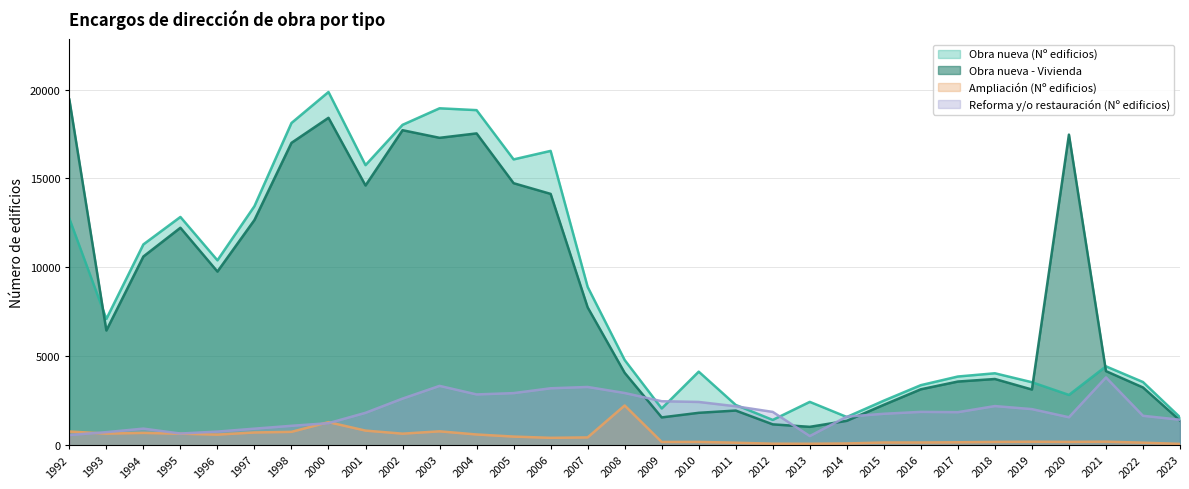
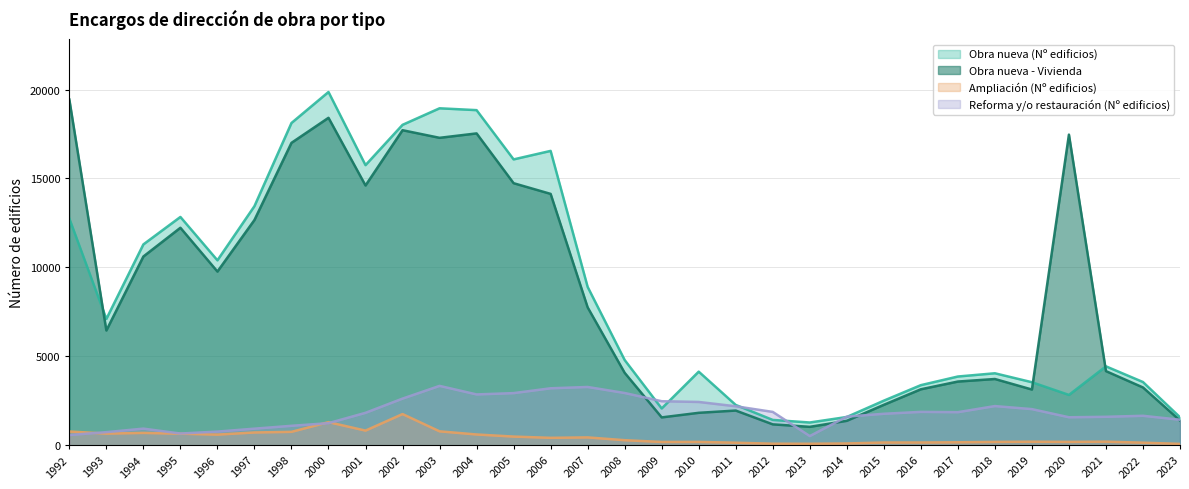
Ampliación (Nº edificios), 2002: 700 -> 1800
Ampliación (Nº edificios), 2008: 2200 -> 300
Obra nueva (Nº edificios), 2013: 2400 -> 1300
Reforma y/o restauración (Nº edificios), 2021: 3800 -> 1600
